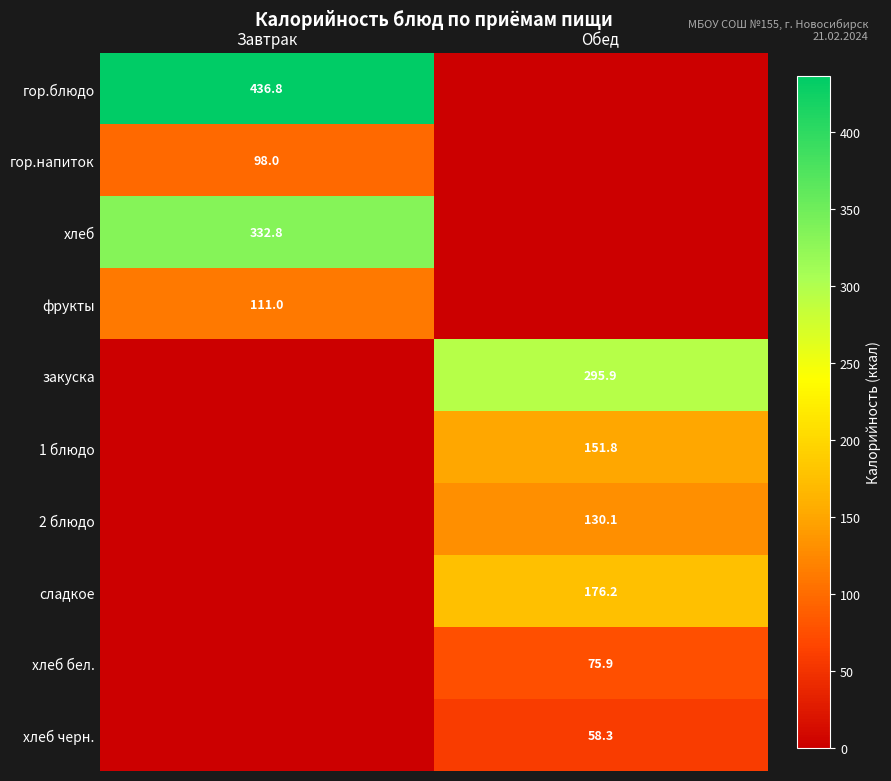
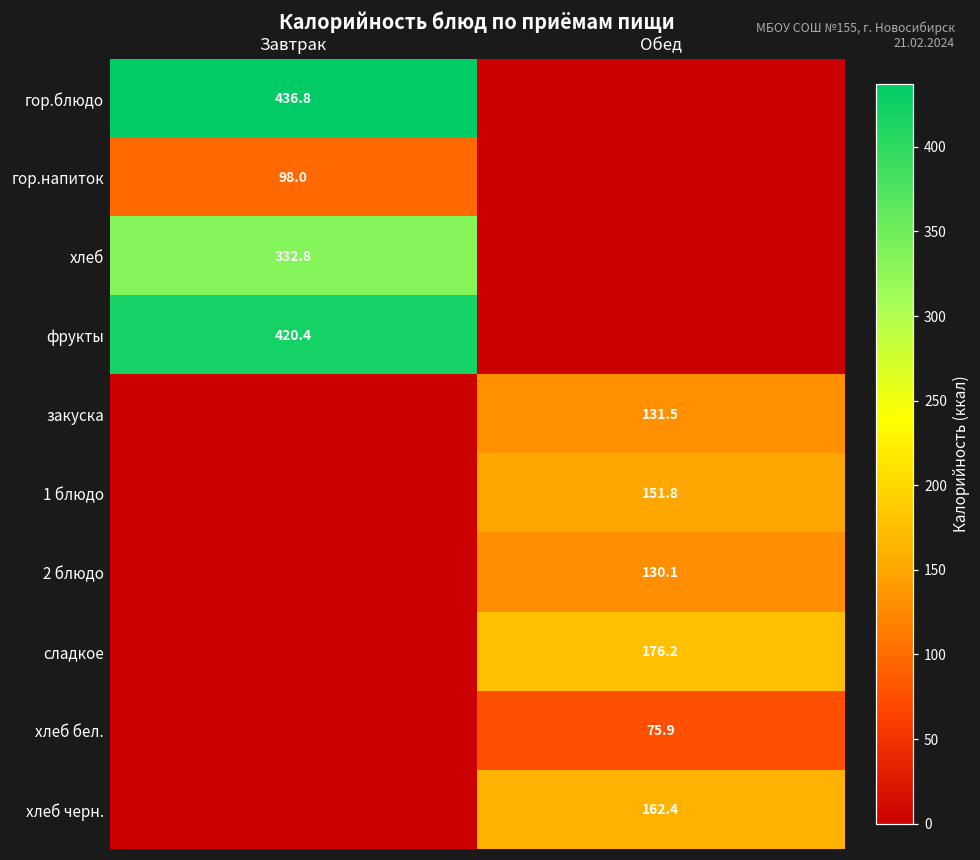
фрукты, Завтрак: 111.0 -> 420.4
закуска, Обед: 295.9 -> 131.5
хлеб черн., Обед: 58.3 -> 162.4
